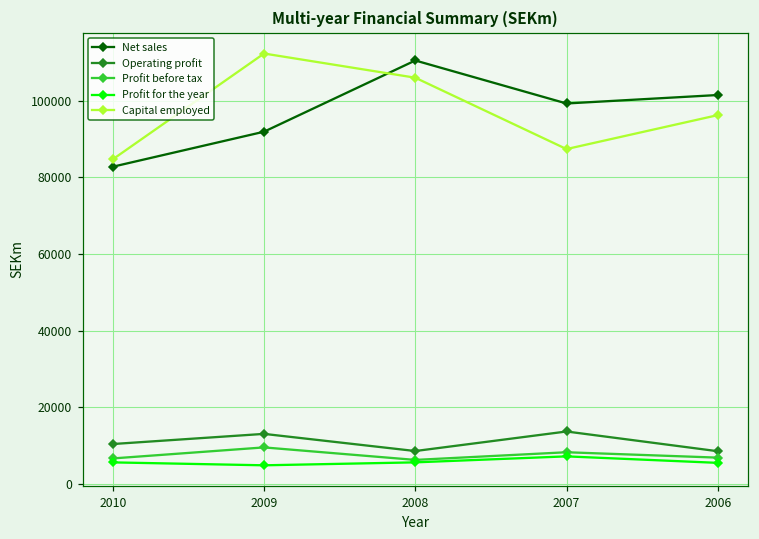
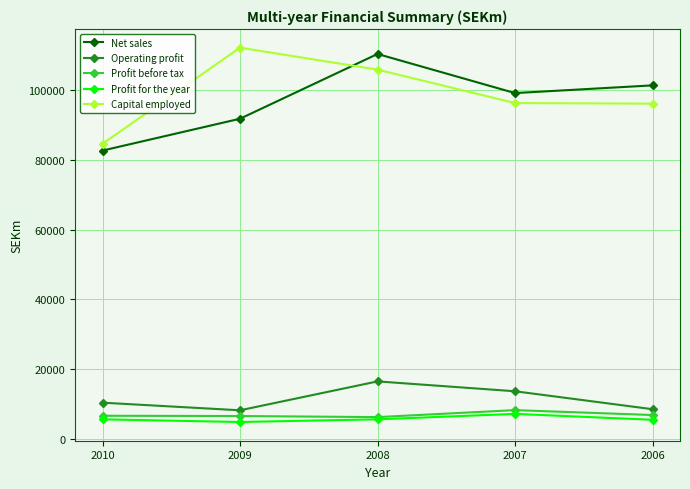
Operating profit, 2009: 13000 -> 8000
Profit before tax, 2009: 10000 -> 7000
Operating profit, 2008: 9000 -> 16000
Capital employed, 2007: 87000 -> 96000
